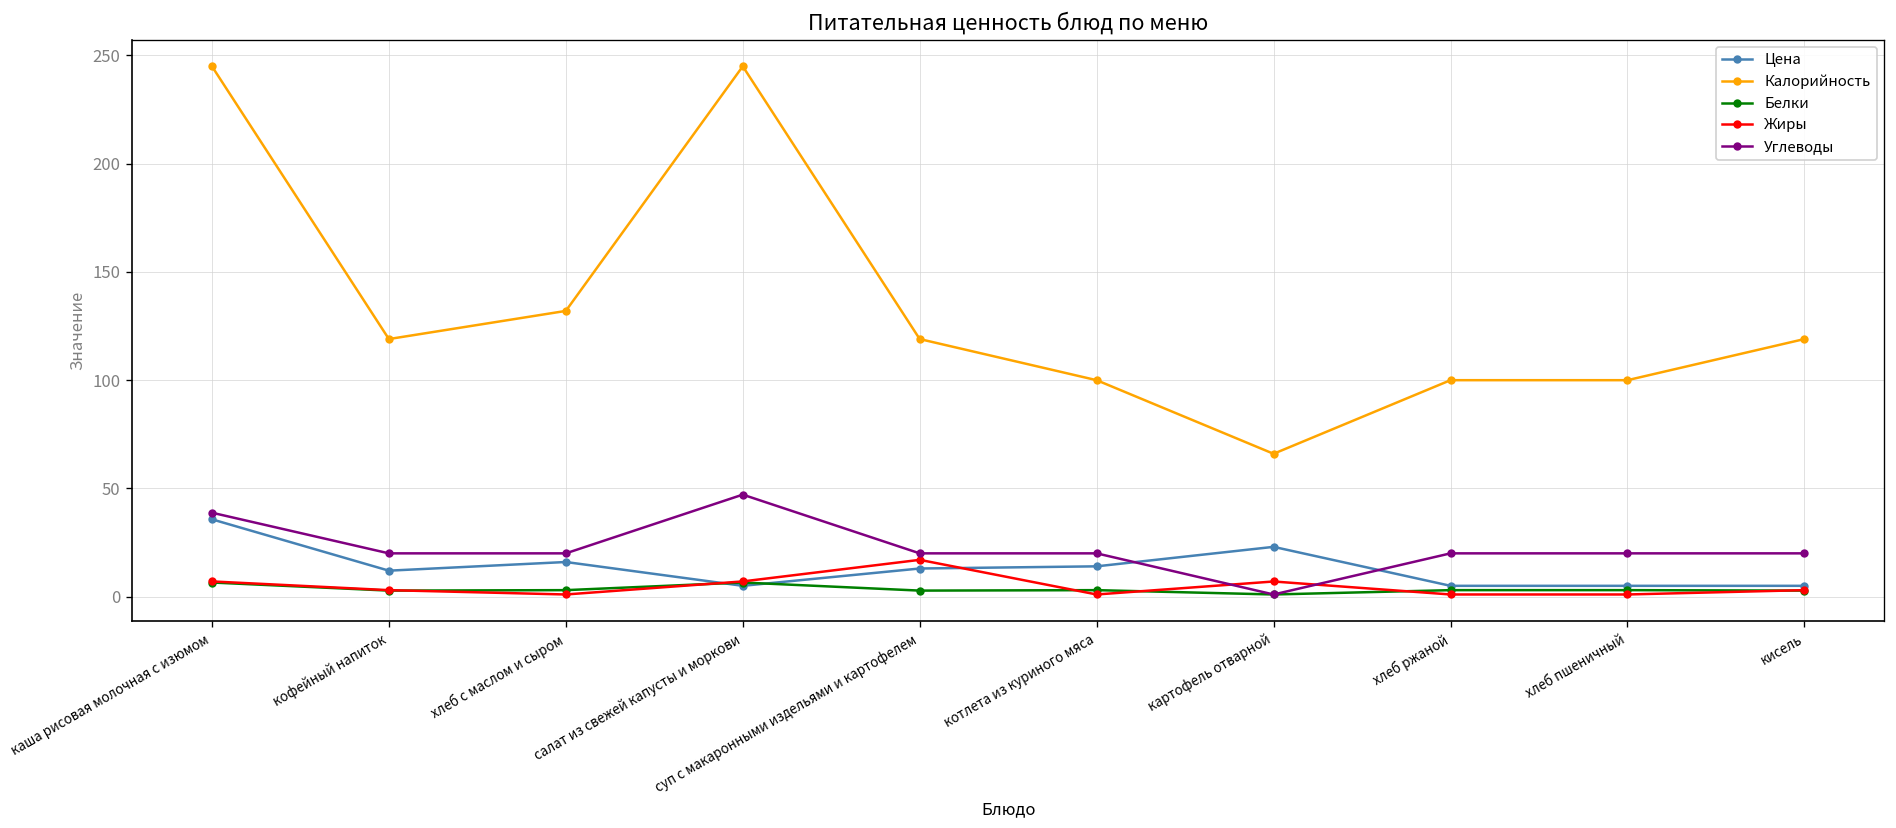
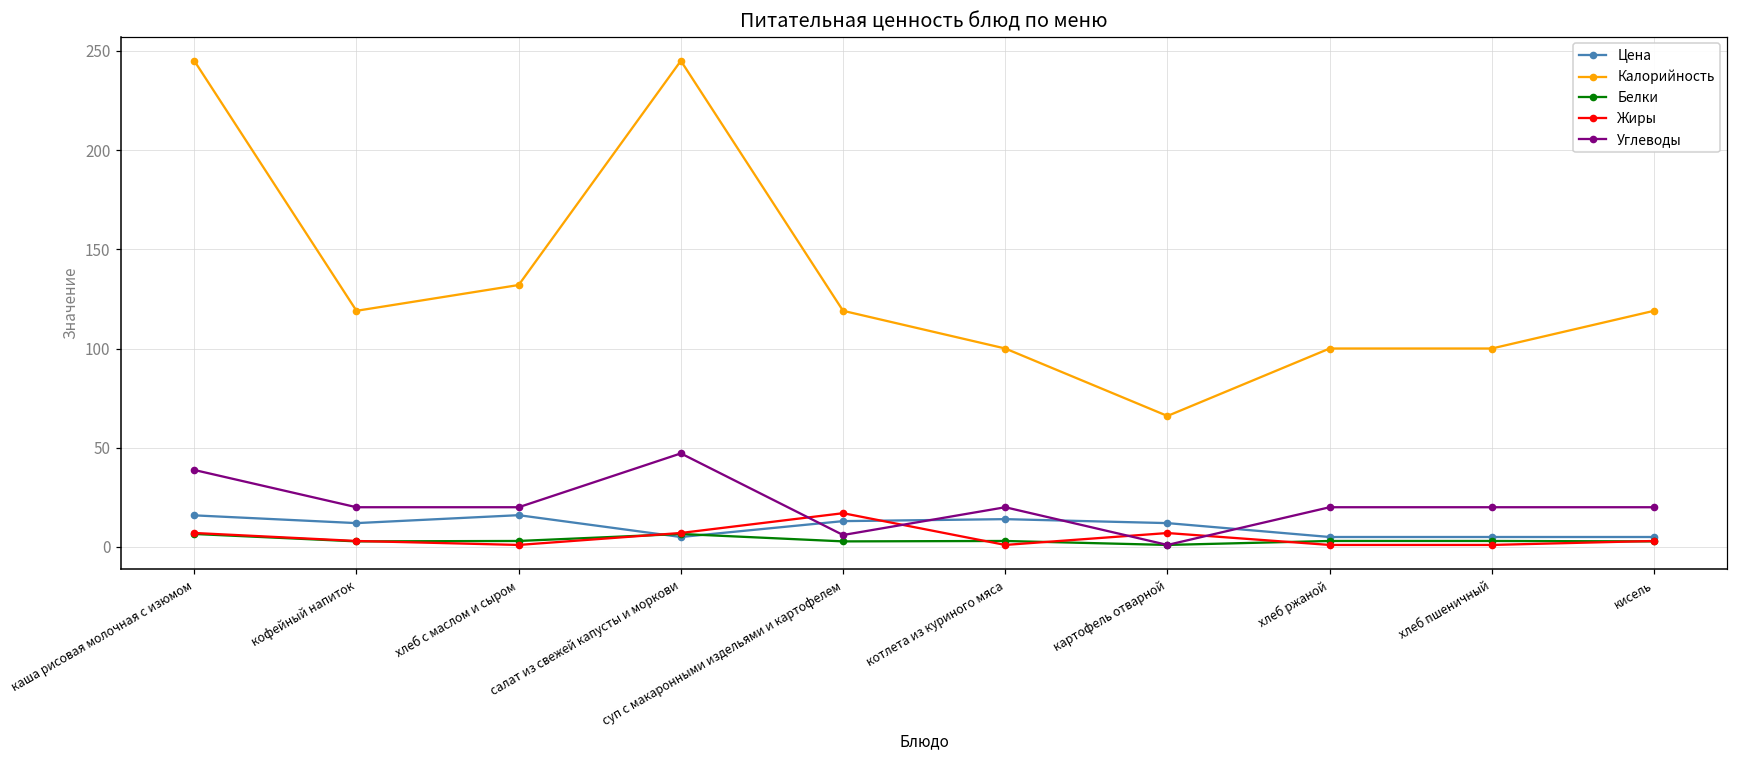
Цена, каша рисовая молочная с изюмом: 36 -> 16
Углеводы, суп с макаронными издельями и картофелем: 20 -> 6
Цена, картофель отварной: 23 -> 12
